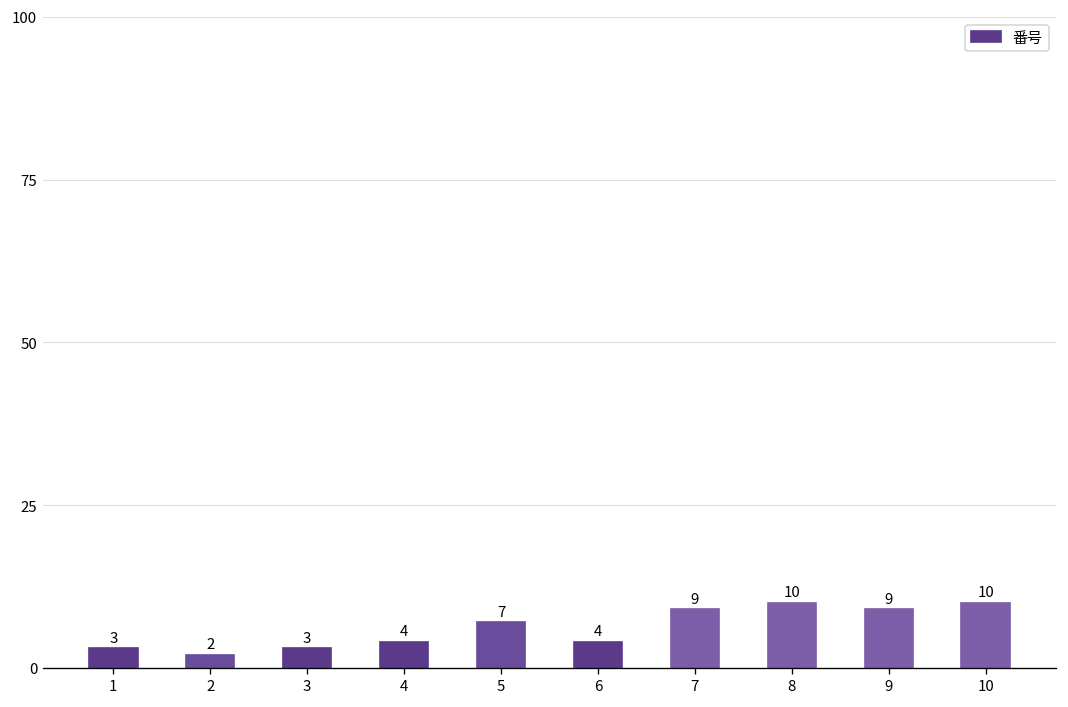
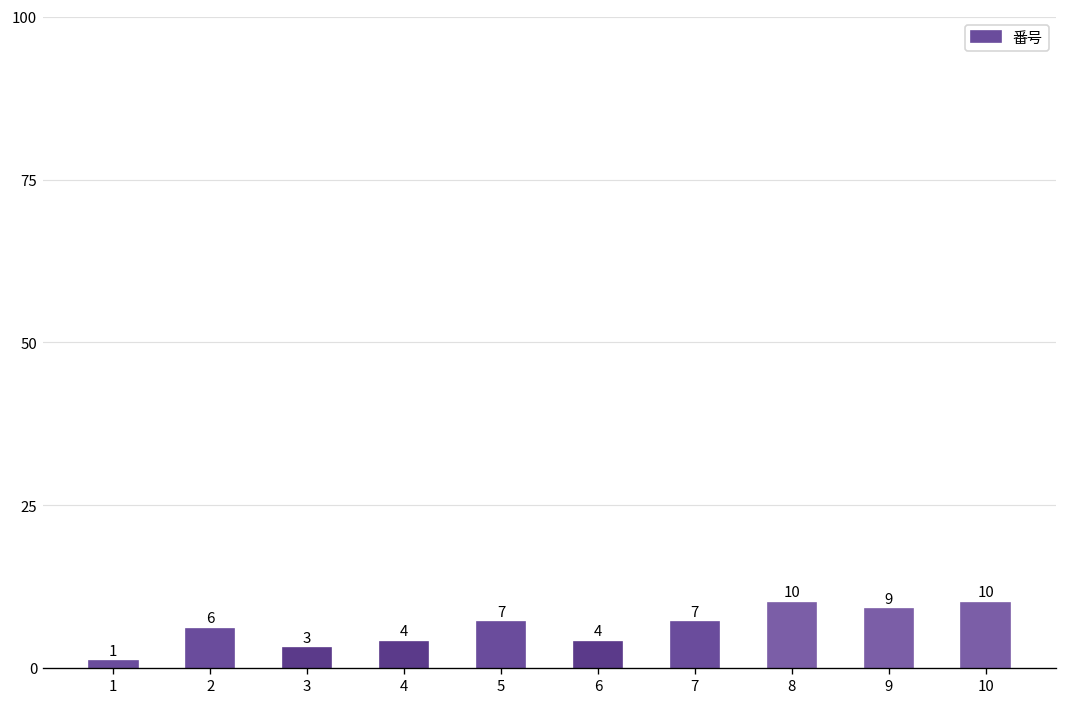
1: 3 -> 1
2: 2 -> 6
7: 9 -> 7
